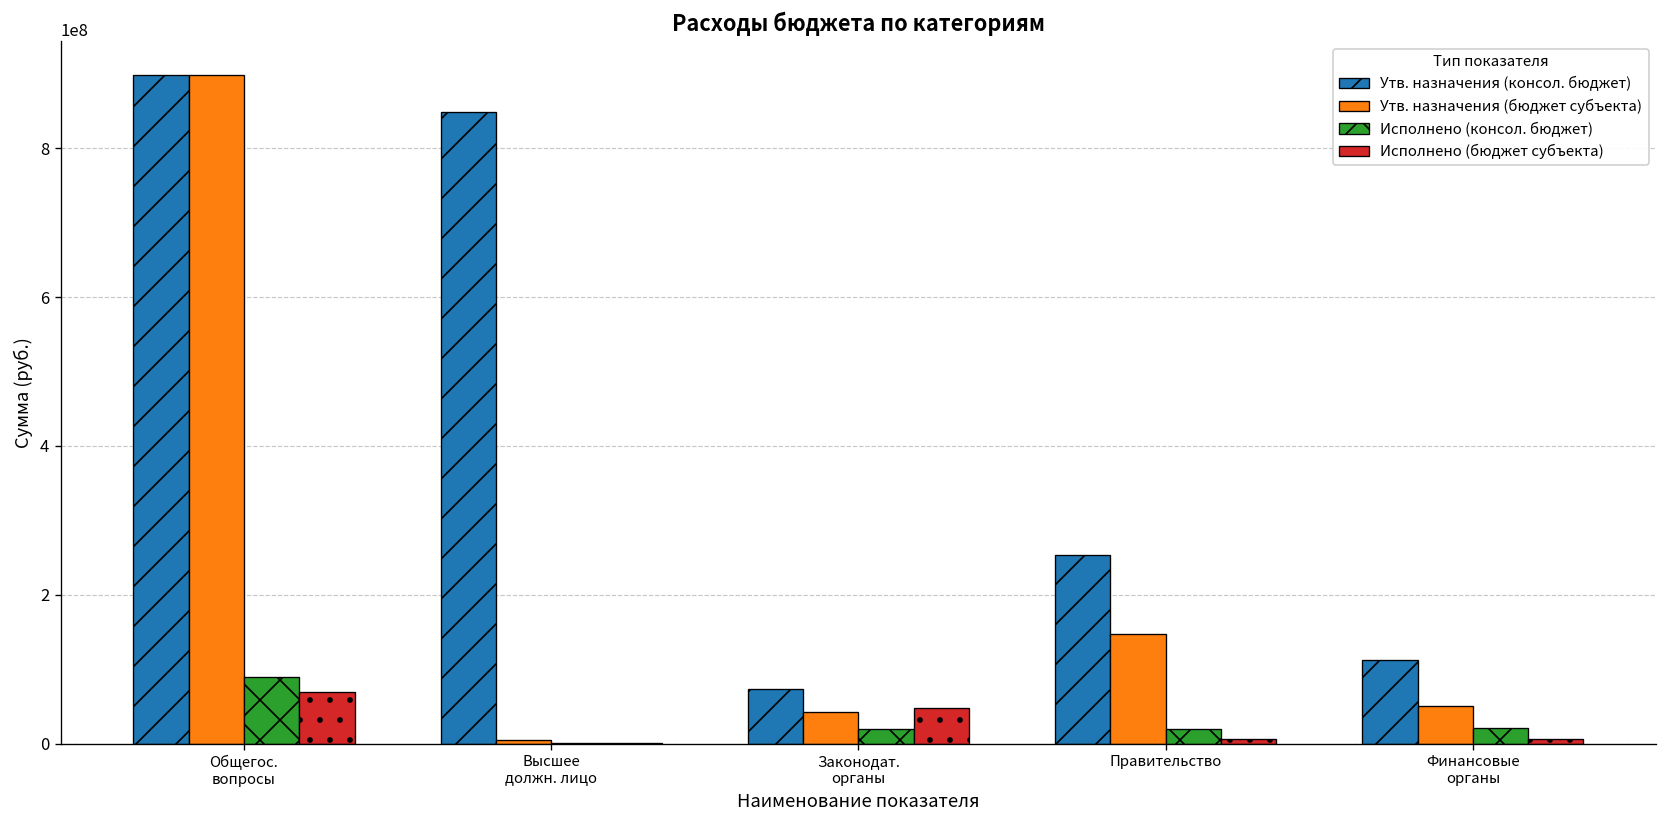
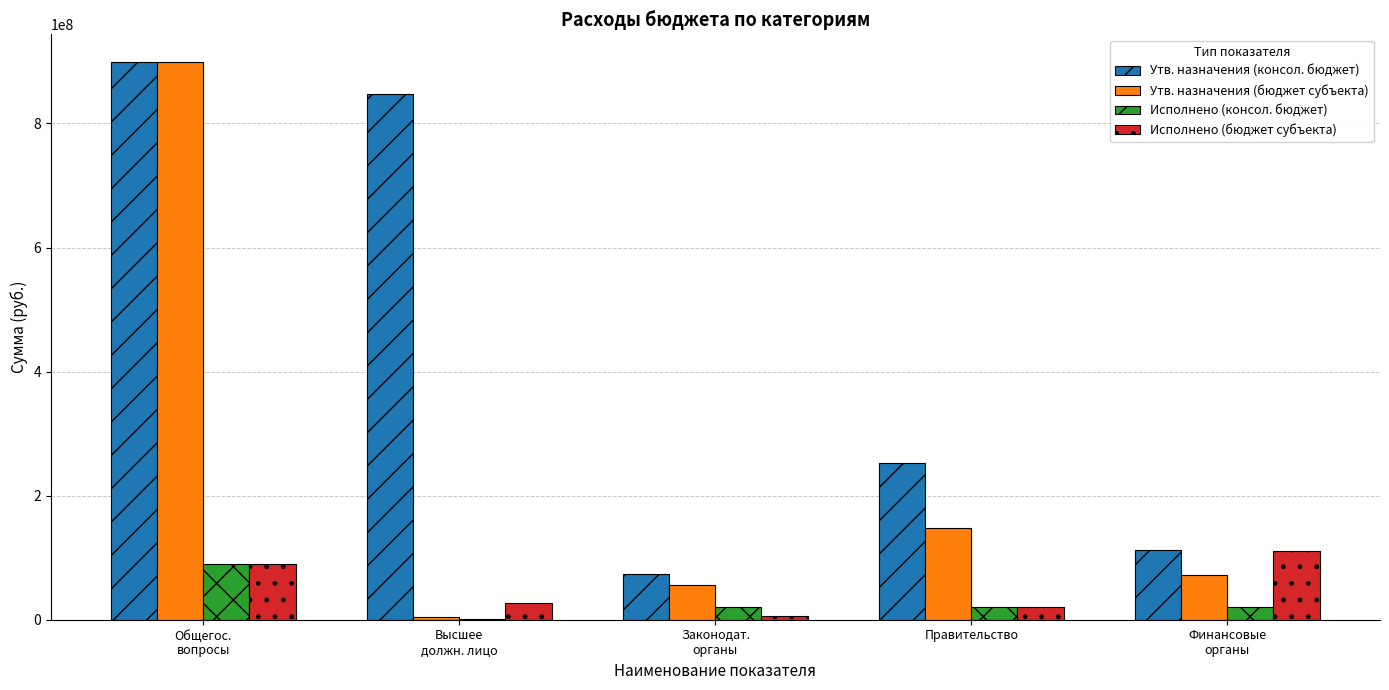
Исполнено (бюджет субъекта), Общегос. вопросы: 70000000 -> 90000000
Исполнено (бюджет субъекта), Высшее должн. лицо: 0 -> 30000000
Утв. назначения (бюджет субъекта), Законодат. органы: 40000000 -> 60000000
Исполнено (бюджет субъекта), Законодат. органы: 50000000 -> 10000000
Исполнено (бюджет субъекта), Правительство: 10000000 -> 20000000
Утв. назначения (бюджет субъекта), Финансовые органы: 50000000 -> 70000000
Исполнено (бюджет субъекта), Финансовые органы: 10000000 -> 110000000
